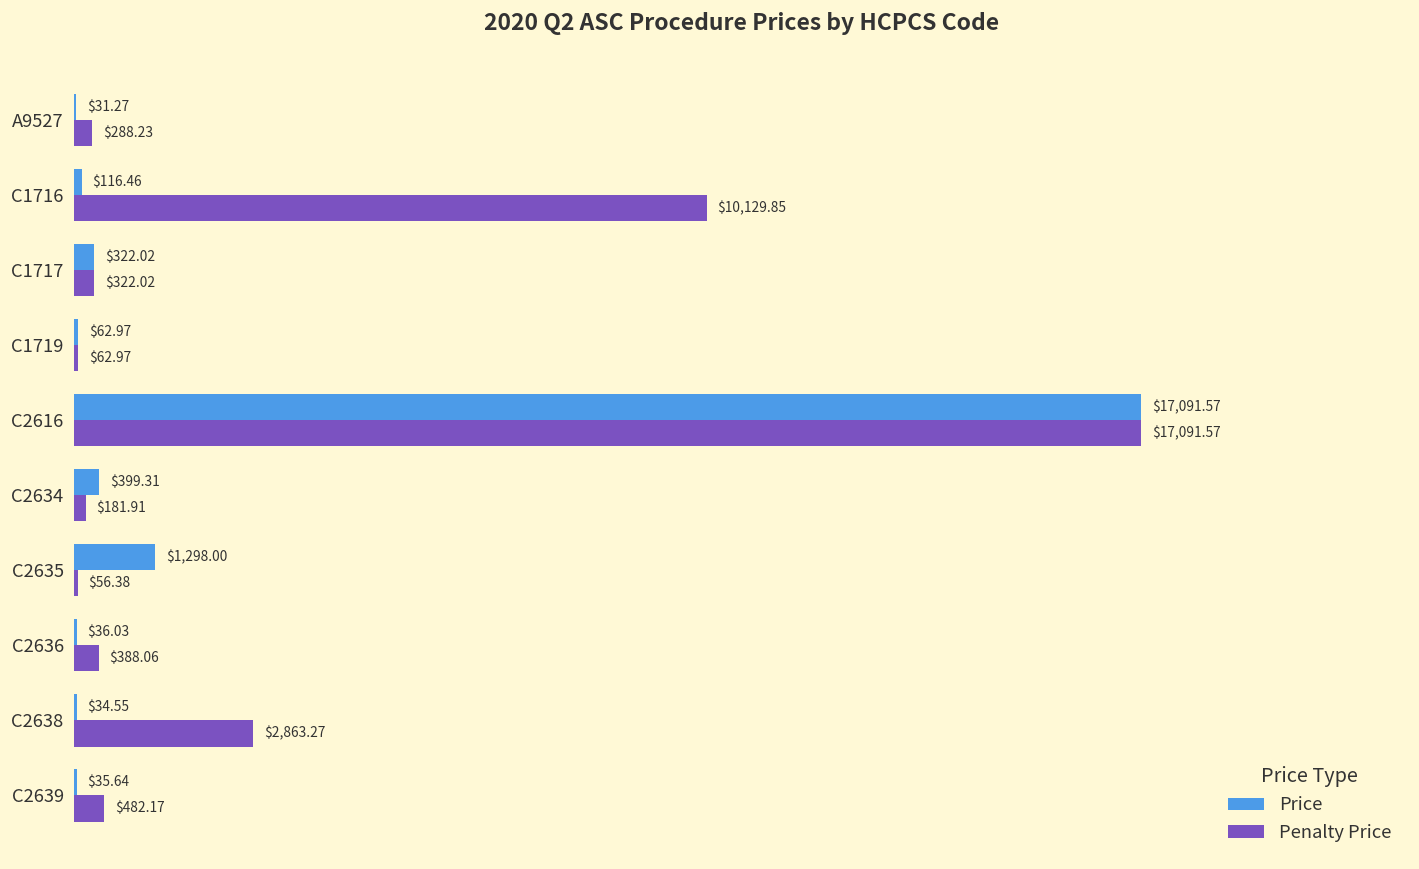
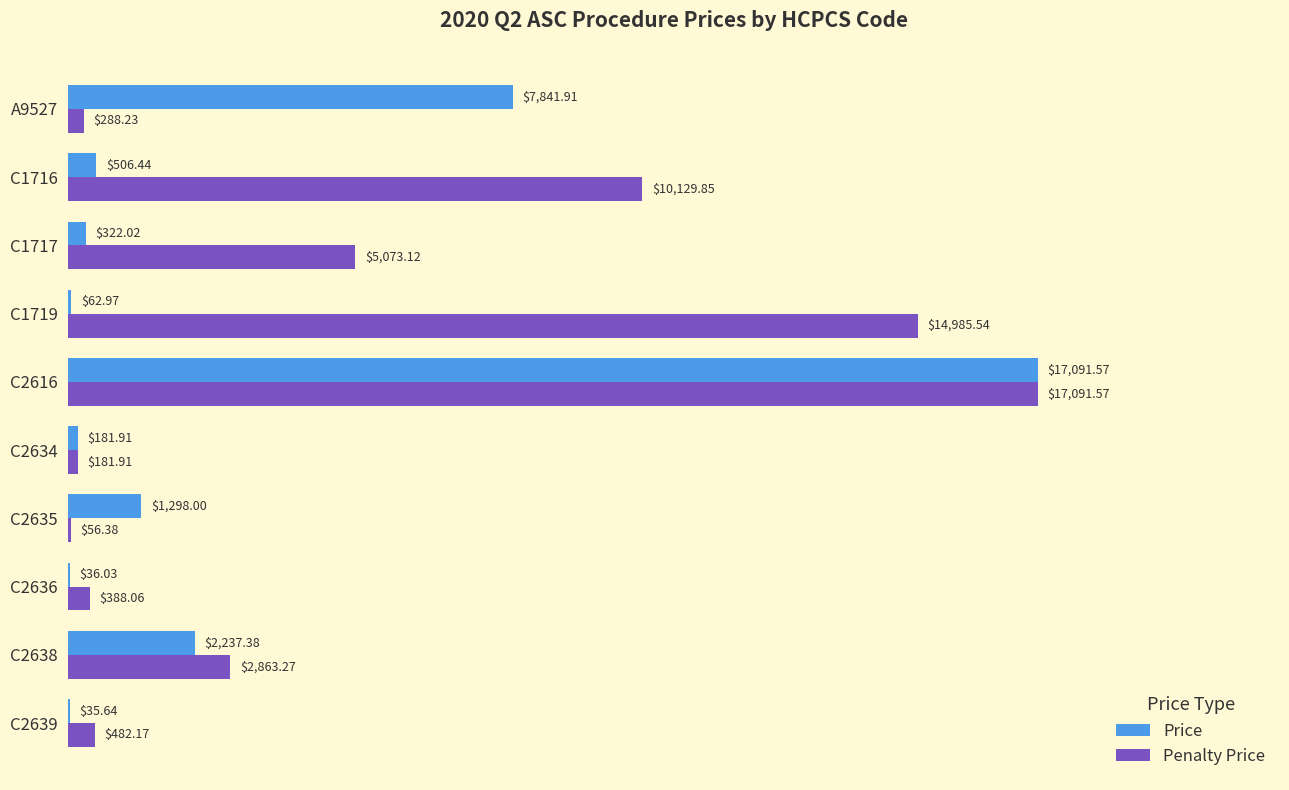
Price, A9527: $31.27 -> $7,841.91
Price, C1716: $116.46 -> $506.44
Penalty Price, C1717: $322.02 -> $5,073.12
Penalty Price, C1719: $62.97 -> $14,985.54
Price, C2634: $399.31 -> $181.91
Price, C2638: $34.55 -> $2,237.38
